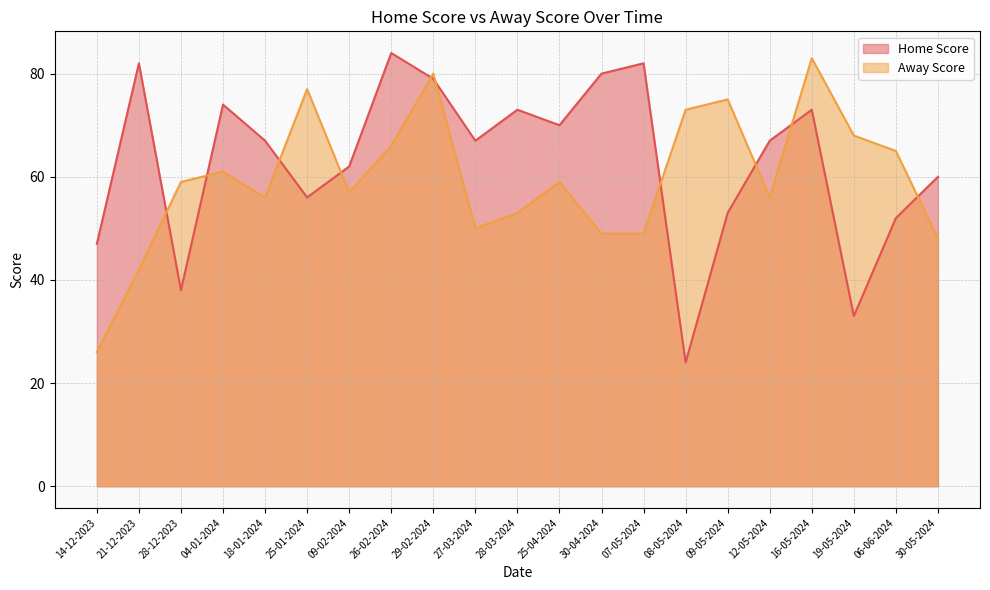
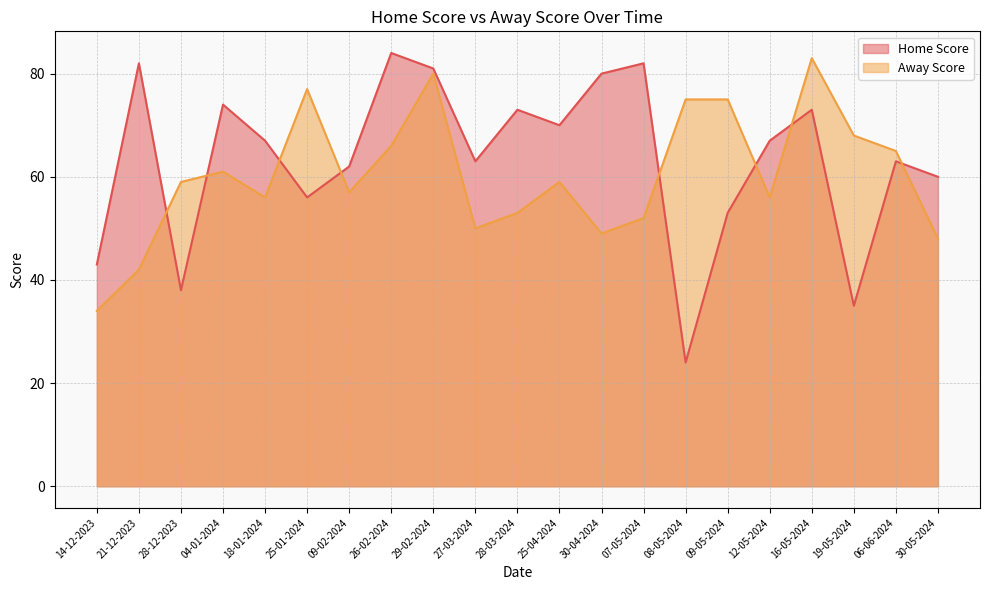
Home Score, 14-12-2023: 47 -> 43
Away Score, 14-12-2023: 26 -> 34
Home Score, 29-02-2024: 79 -> 81
Home Score, 27-03-2024: 67 -> 63
Away Score, 07-05-2024: 49 -> 52
Away Score, 08-05-2024: 73 -> 75
Home Score, 19-05-2024: 33 -> 35
Home Score, 06-06-2024: 52 -> 63
